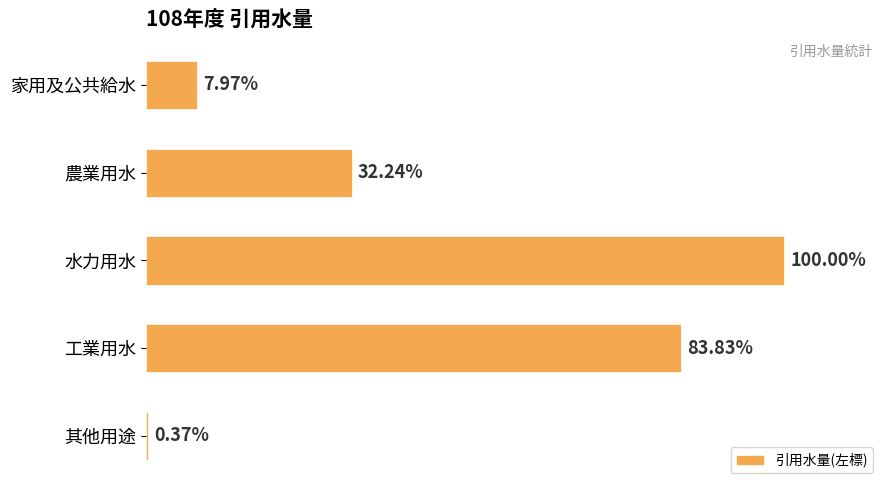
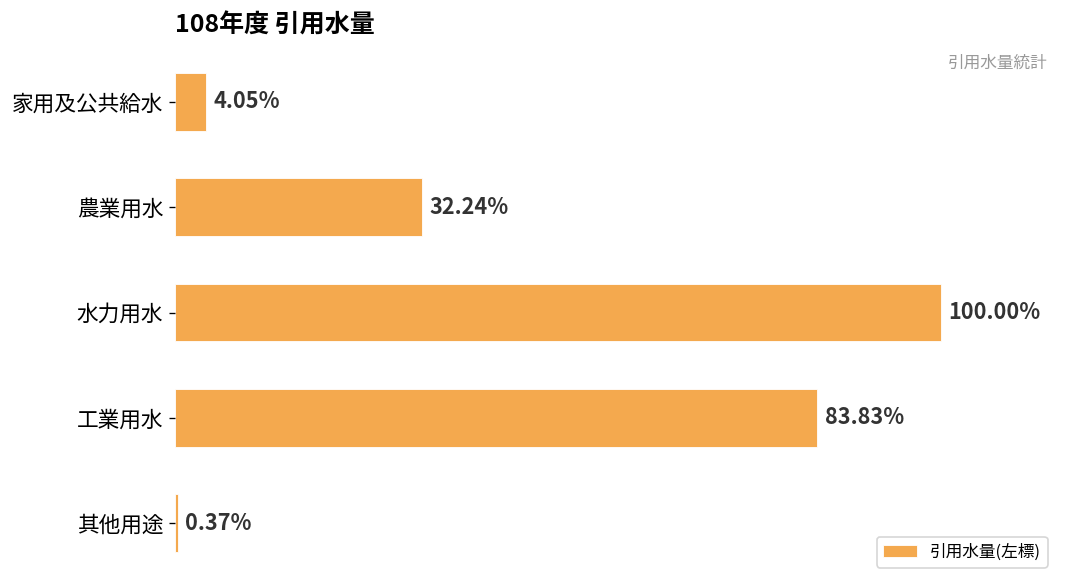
家用及公共給水: 7.97% -> 4.05%
